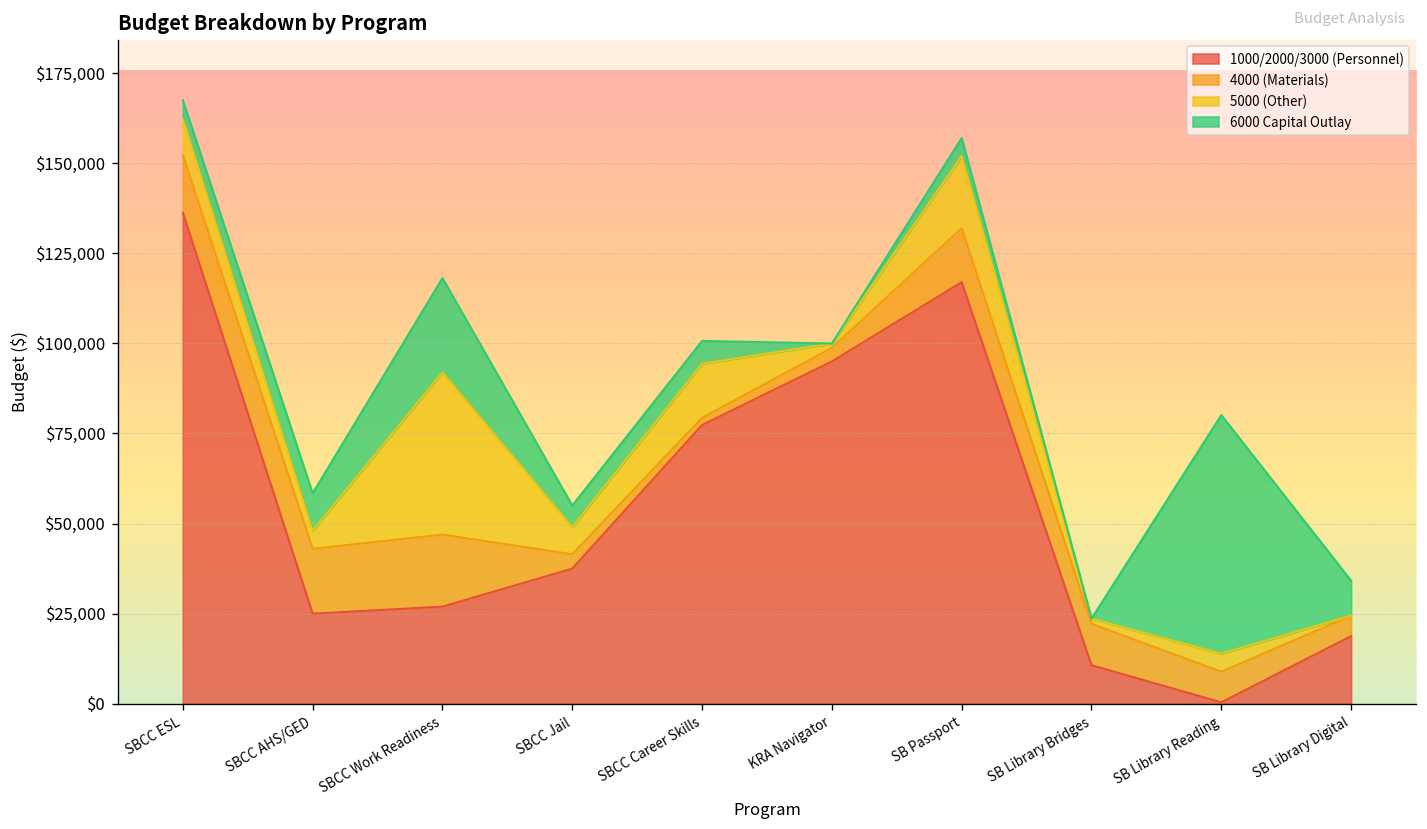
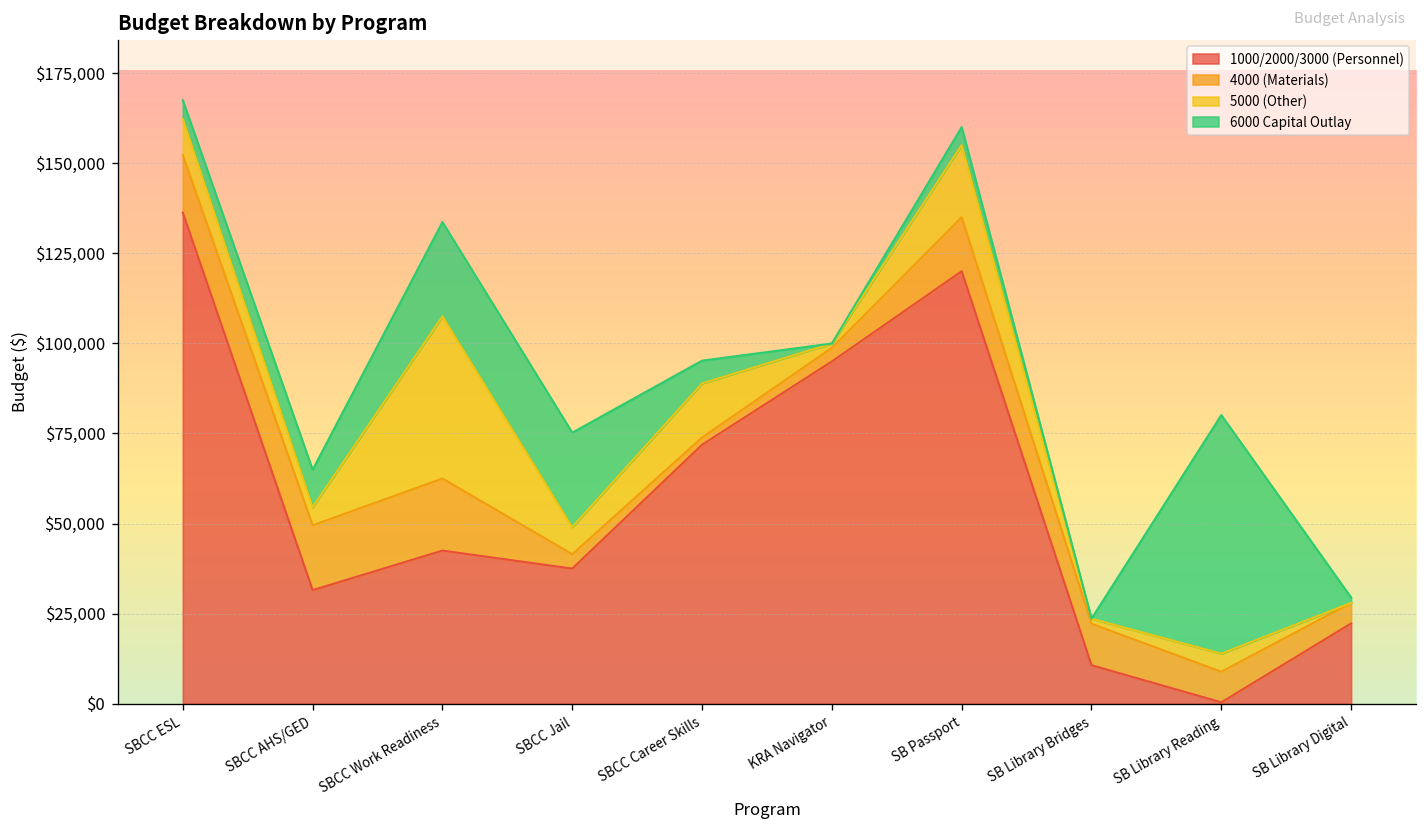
1000/2000/3000 (Personnel), SBCC AHS/GED: $25,000 -> $32,000
1000/2000/3000 (Personnel), SBCC Work Readiness: $27,000 -> $43,000
6000 Capital Outlay, SBCC Jail: $6,000 -> $26,000
1000/2000/3000 (Personnel), SBCC Career Skills: $77,000 -> $72,000
1000/2000/3000 (Personnel), SB Passport: $117,000 -> $120,000
1000/2000/3000 (Personnel), SB Library Digital: $19,000 -> $22,000
6000 Capital Outlay, SB Library Digital: $10,000 -> $1,000
